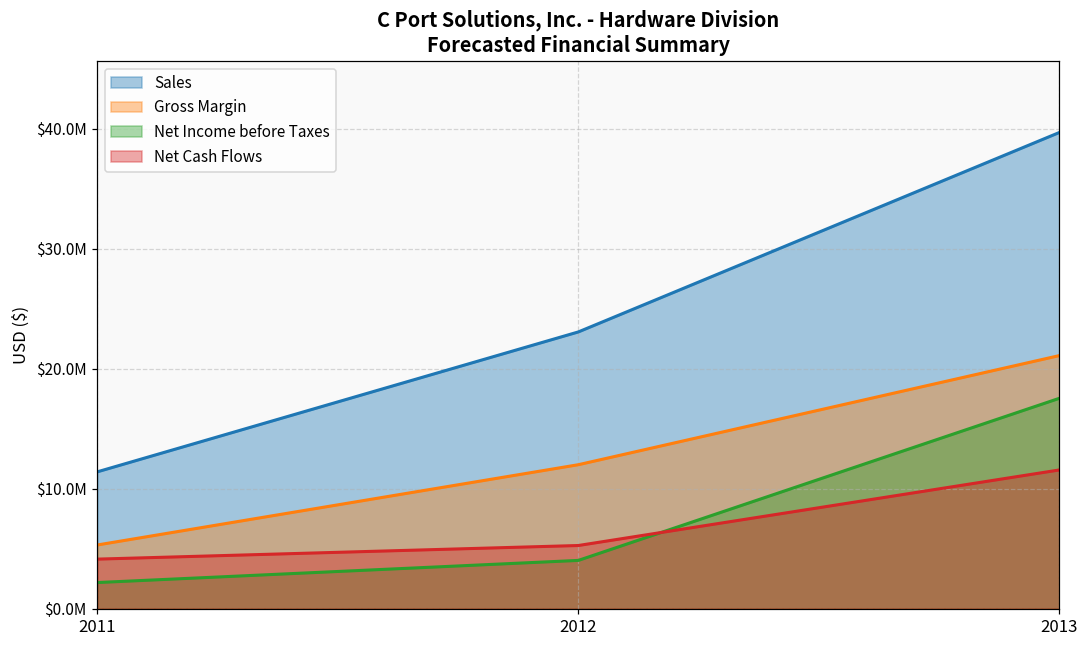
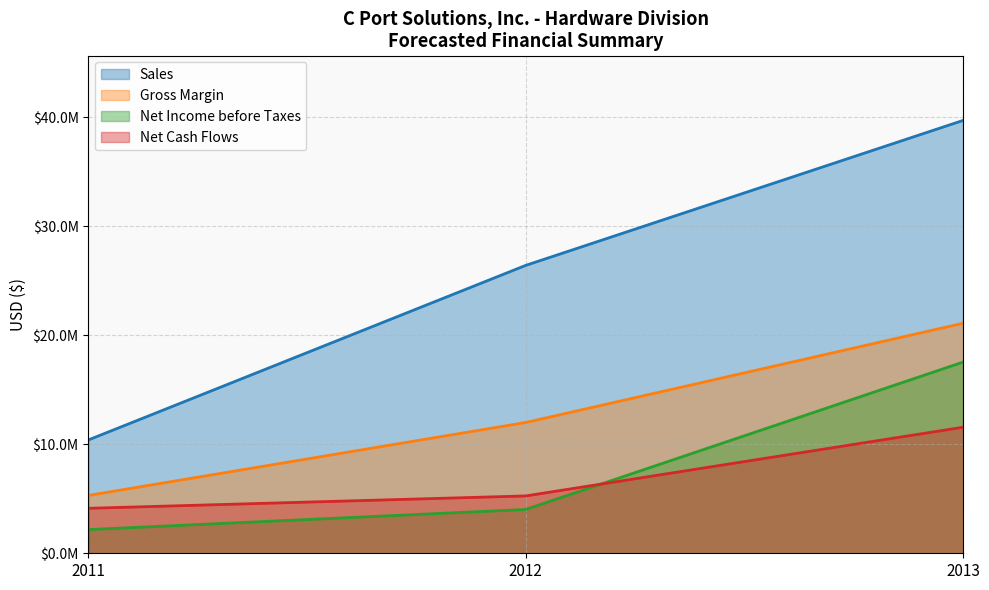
Sales, 2011: $11400000 -> $10400000
Sales, 2012: $23100000 -> $26400000
